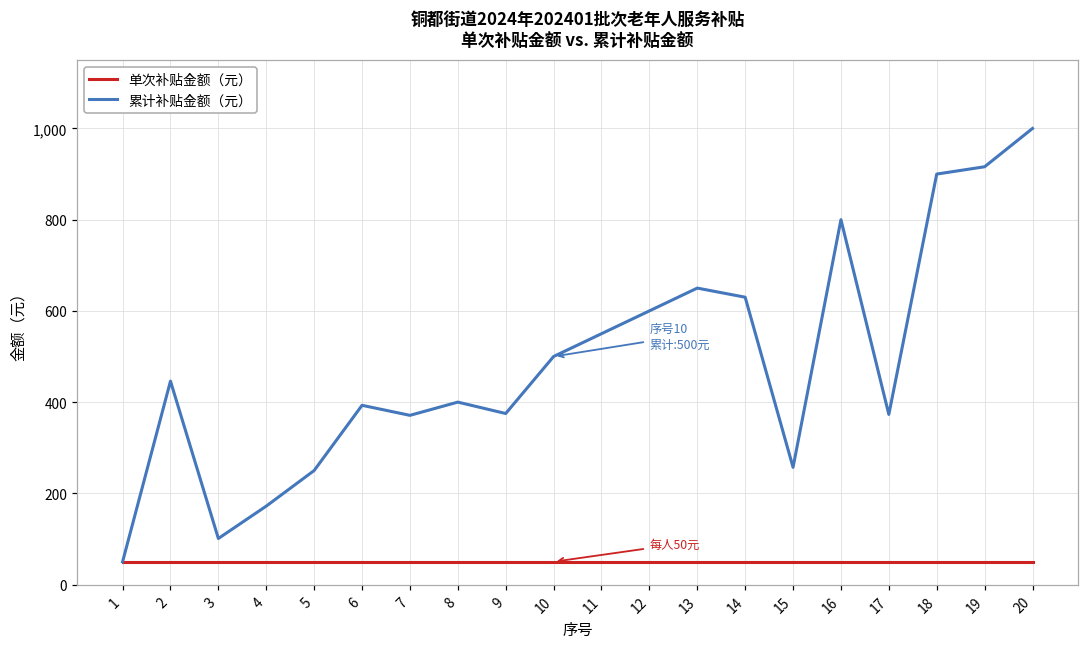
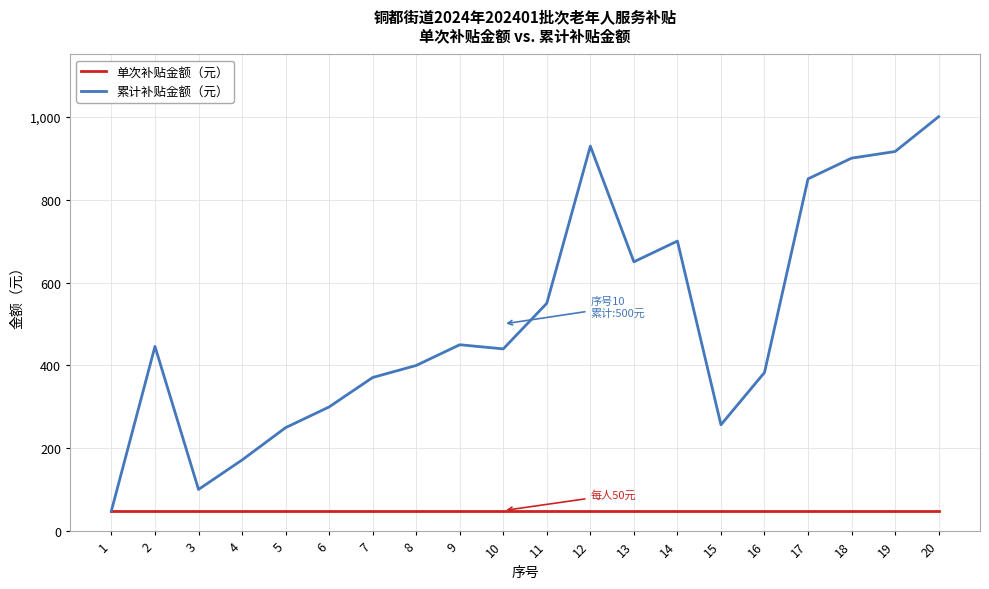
累计补贴金额（元）, 6: 390 -> 300
累计补贴金额（元）, 9: 380 -> 450
累计补贴金额（元）, 10: 500 -> 440
累计补贴金额（元）, 12: 600 -> 930
累计补贴金额（元）, 14: 630 -> 700
累计补贴金额（元）, 16: 800 -> 380
累计补贴金额（元）, 17: 370 -> 850
